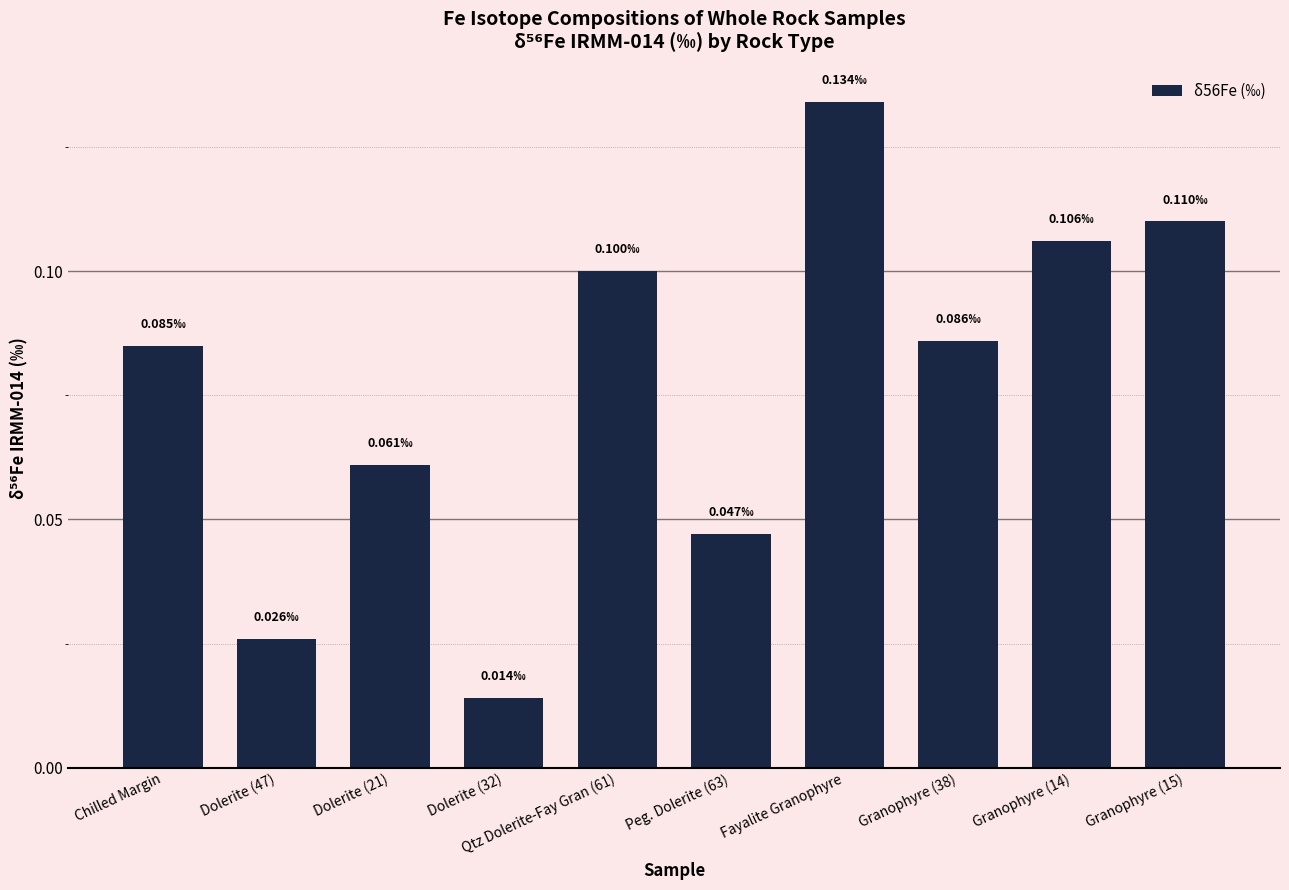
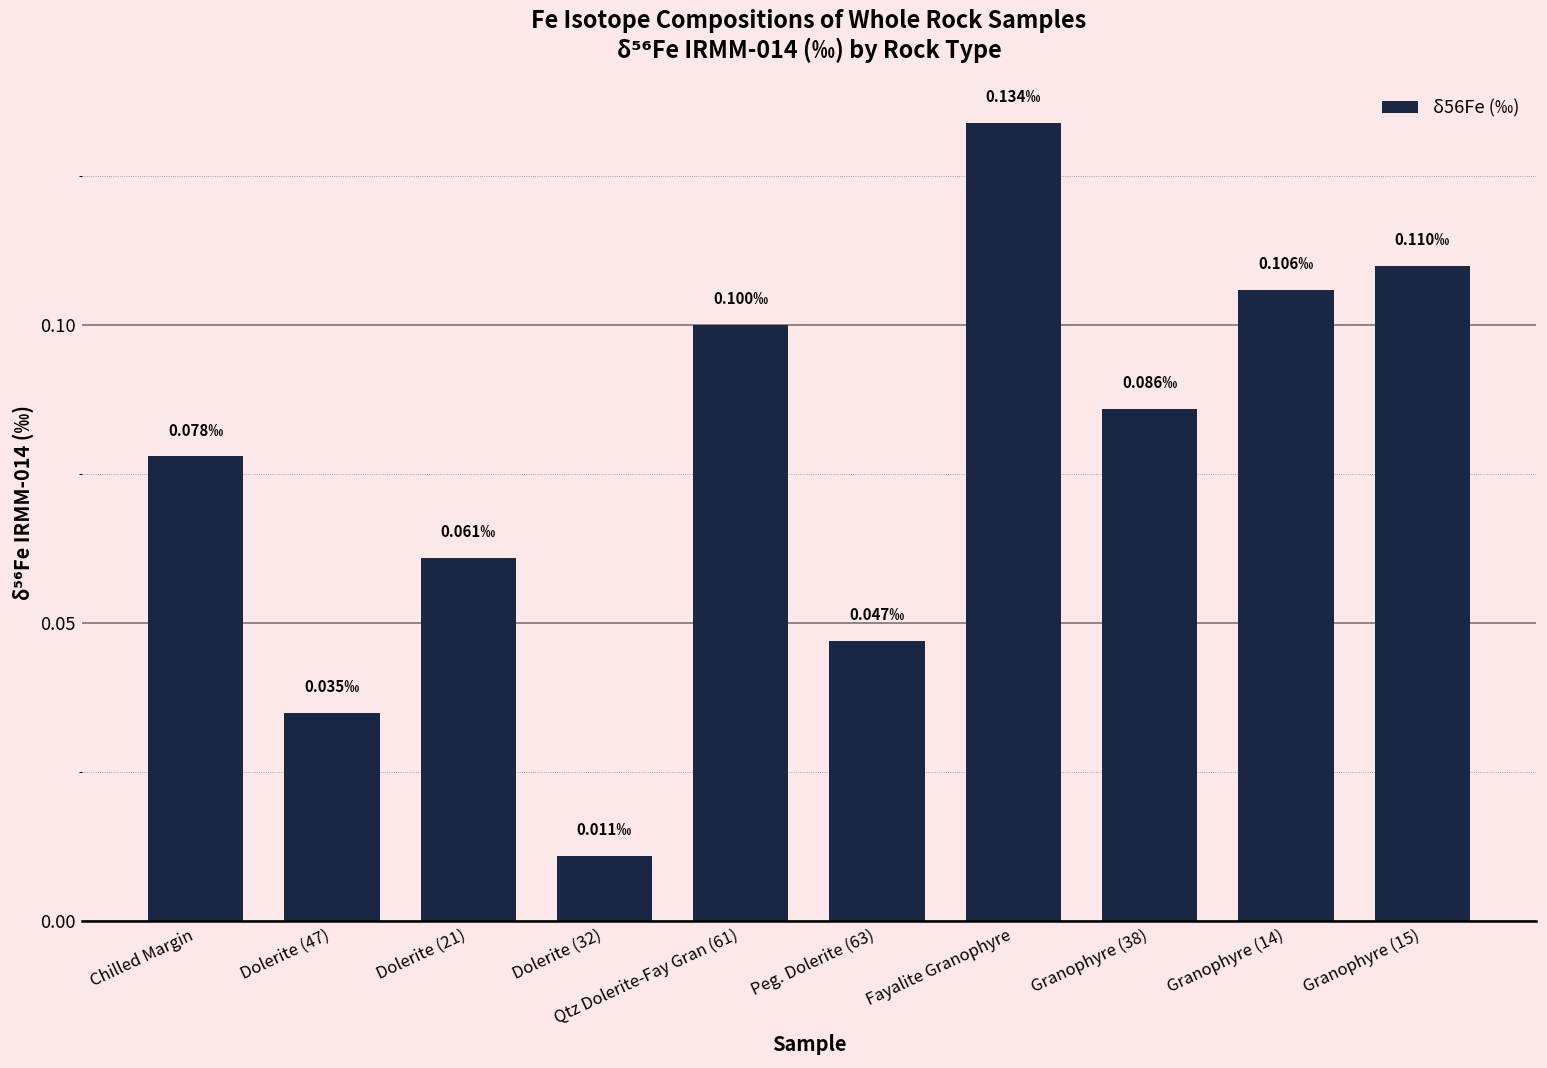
Chilled Margin: 0.085‰ -> 0.078‰
Dolerite (47): 0.026‰ -> 0.035‰
Dolerite (32): 0.014‰ -> 0.011‰
